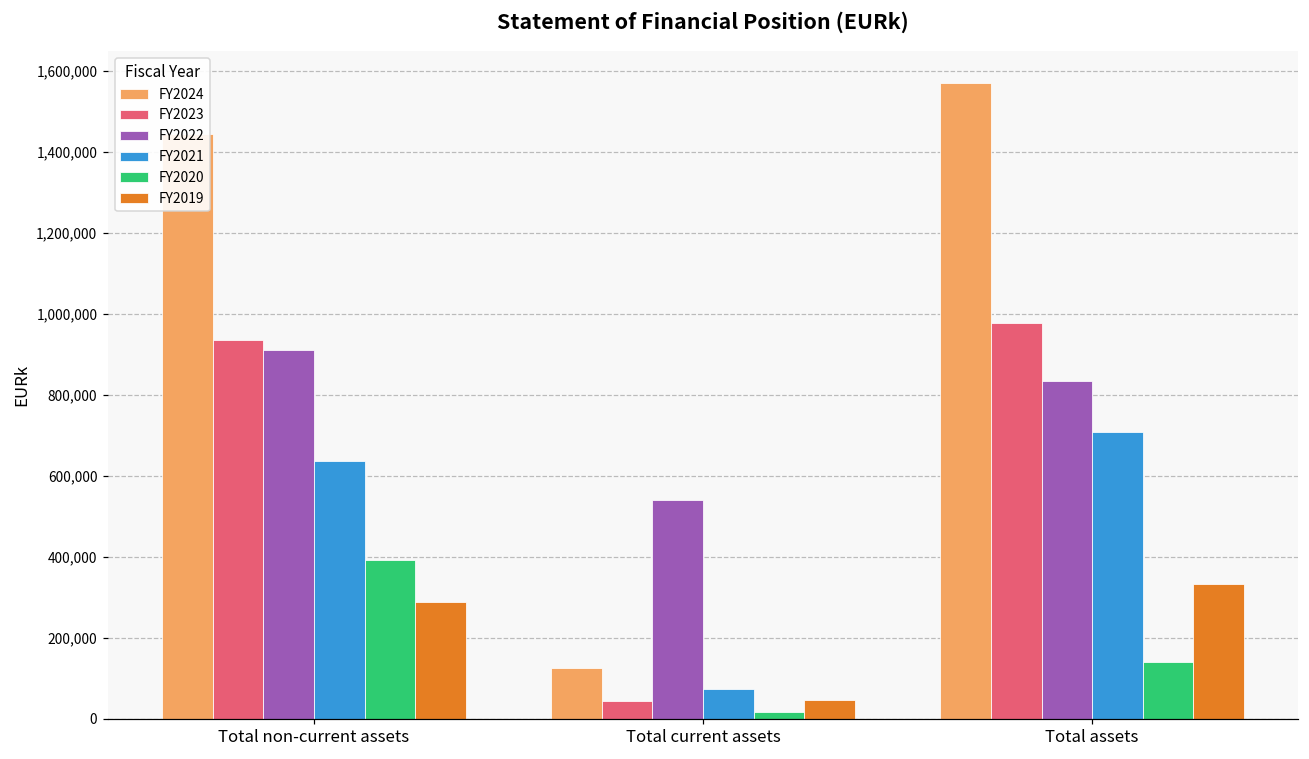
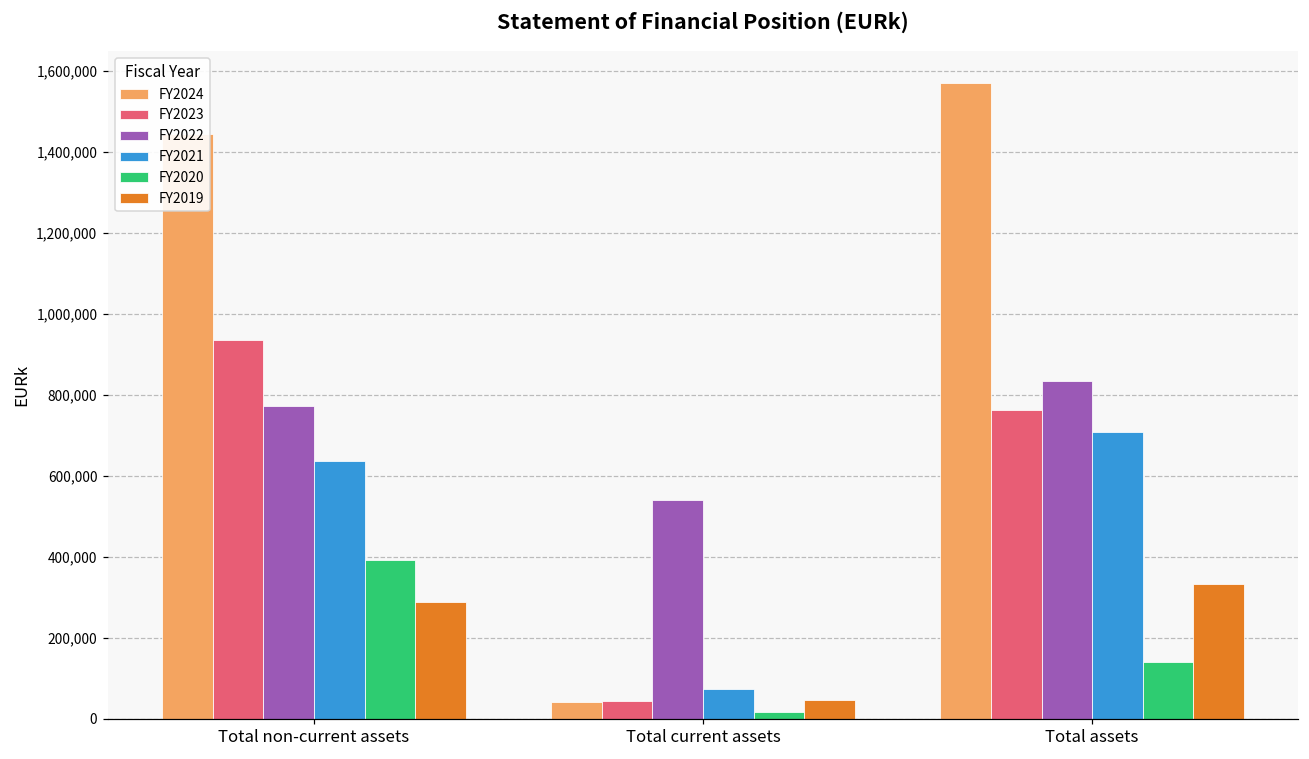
FY2022, Total non-current assets: 910,000 -> 770,000
FY2024, Total current assets: 130,000 -> 40,000
FY2023, Total assets: 980,000 -> 760,000
